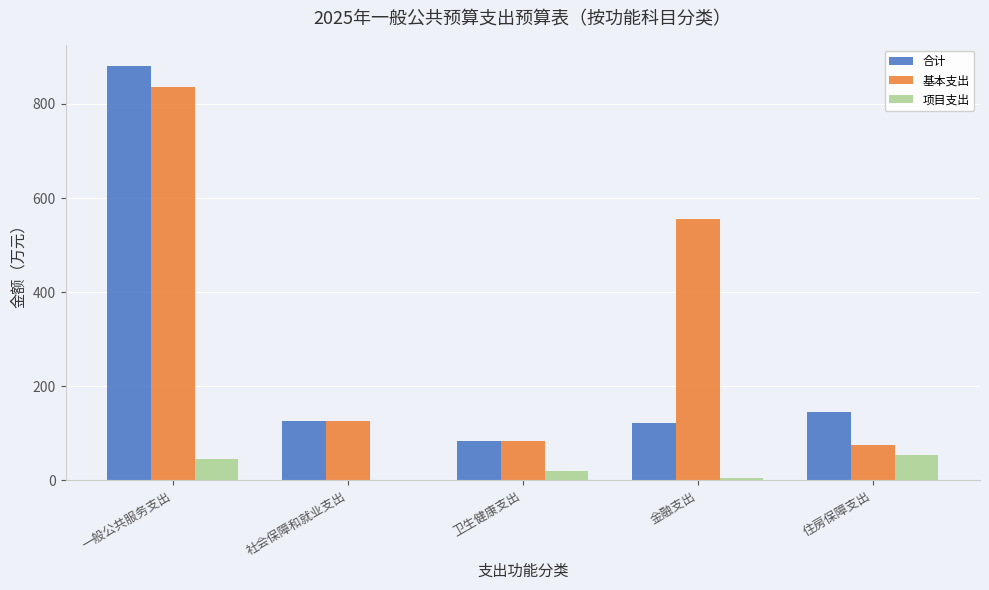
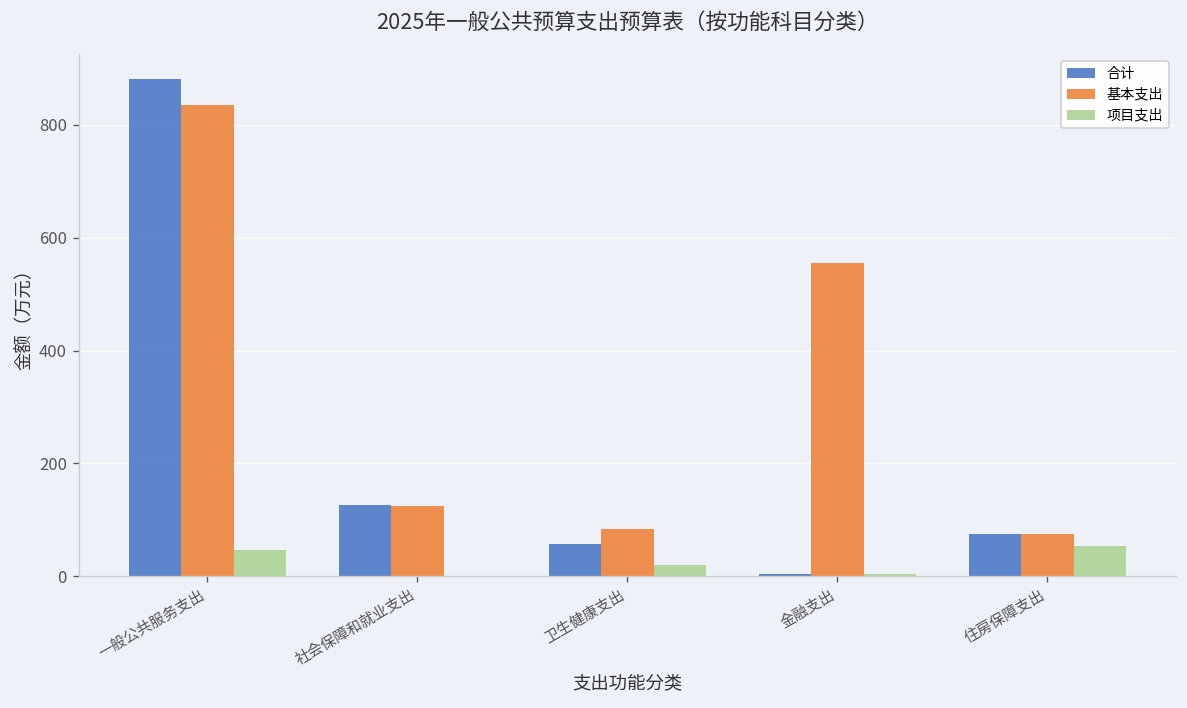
合计, 卫生健康支出: 80 -> 60
合计, 金融支出: 120 -> 0
合计, 住房保障支出: 150 -> 70
